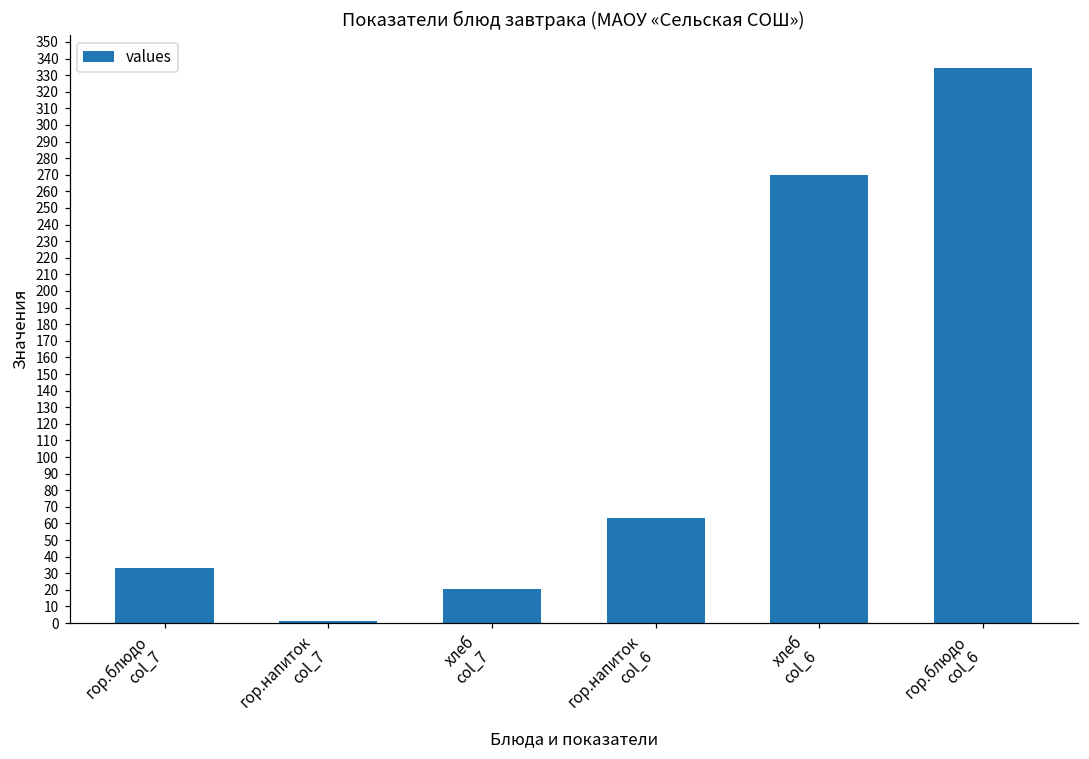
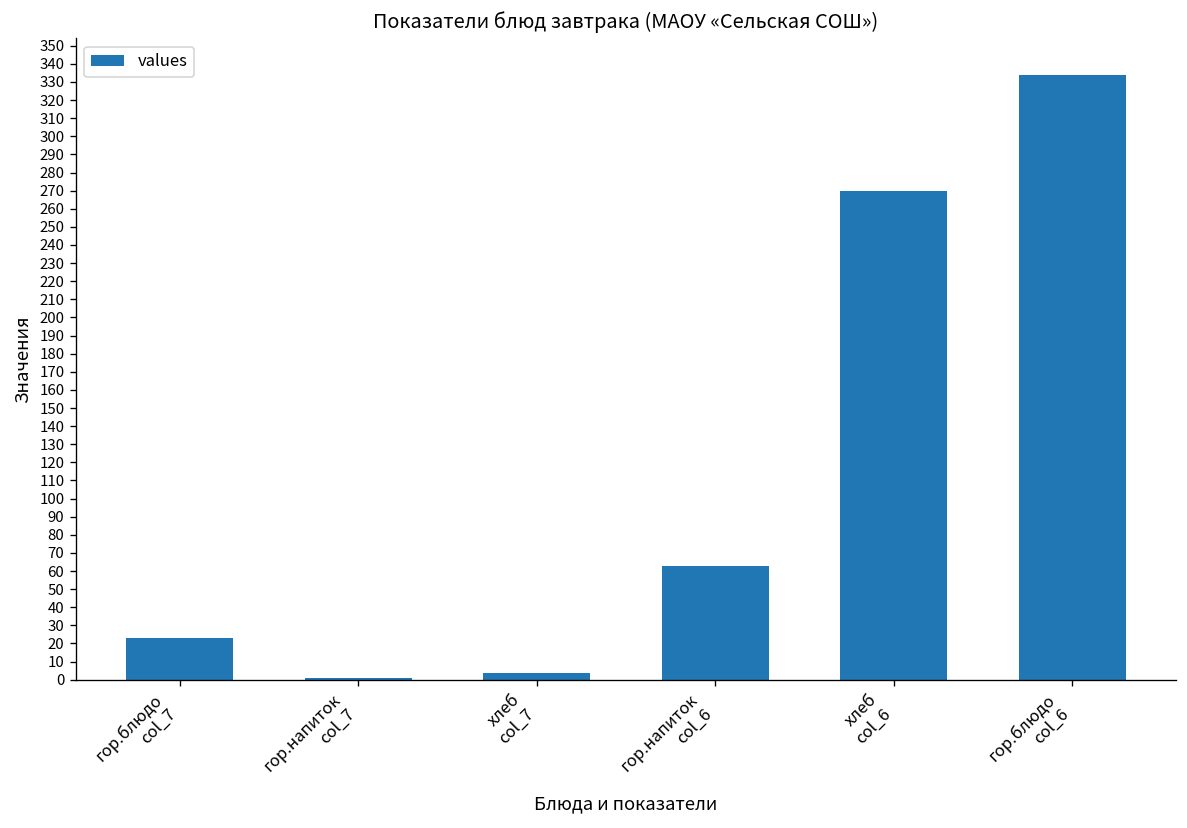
гор.блюдо col_7: 33 -> 23
хлеб col_7: 21 -> 4
